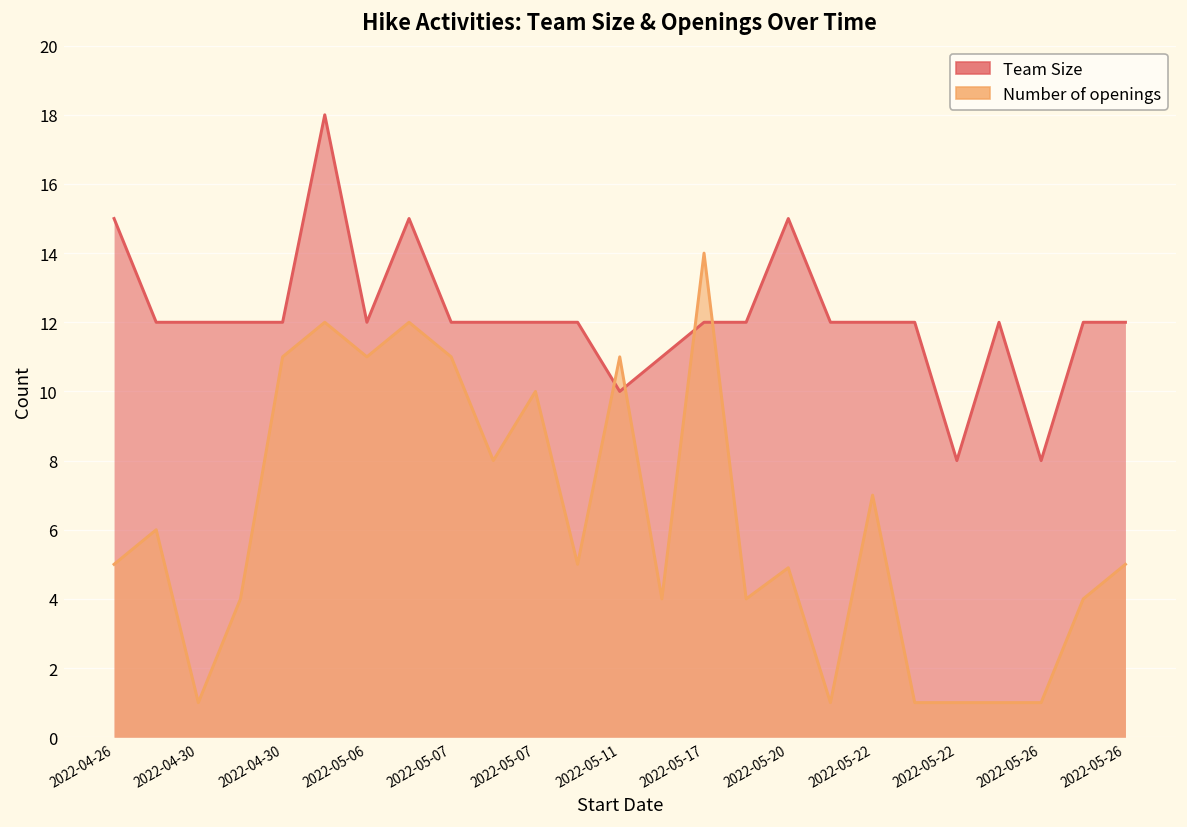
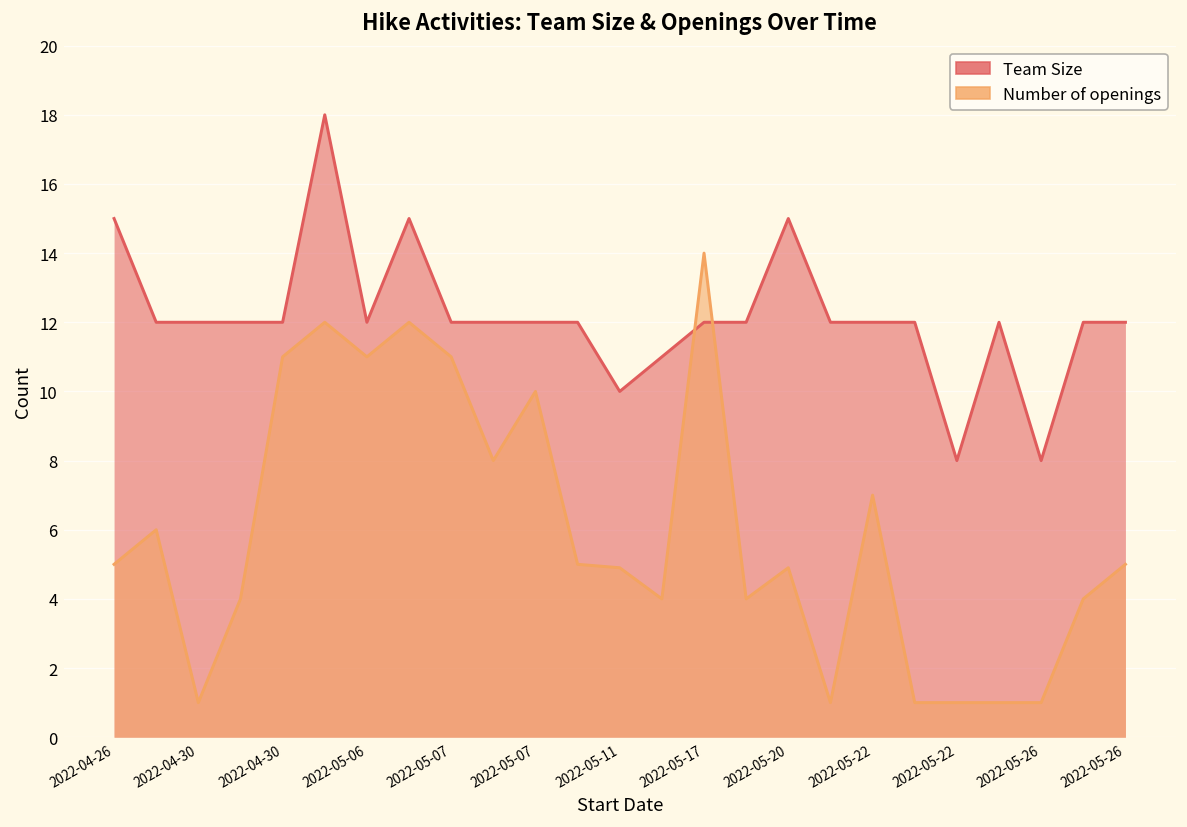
Number of openings, 2022-05-11: 11.0 -> 4.9
